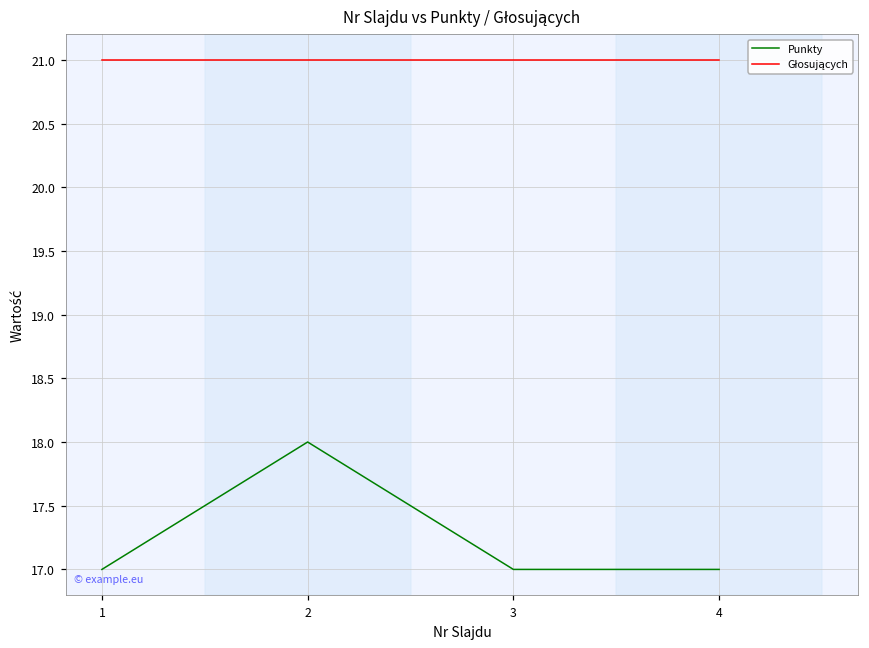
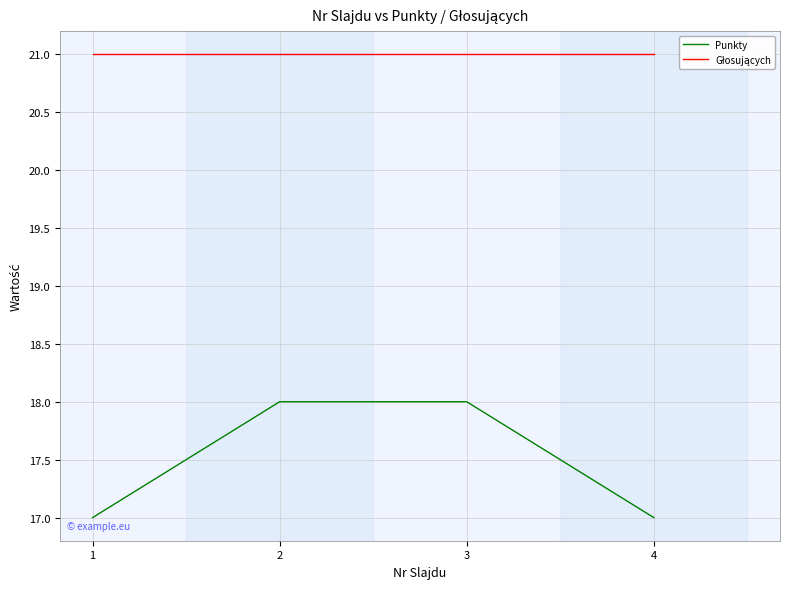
Punkty, 3: 17 -> 18
